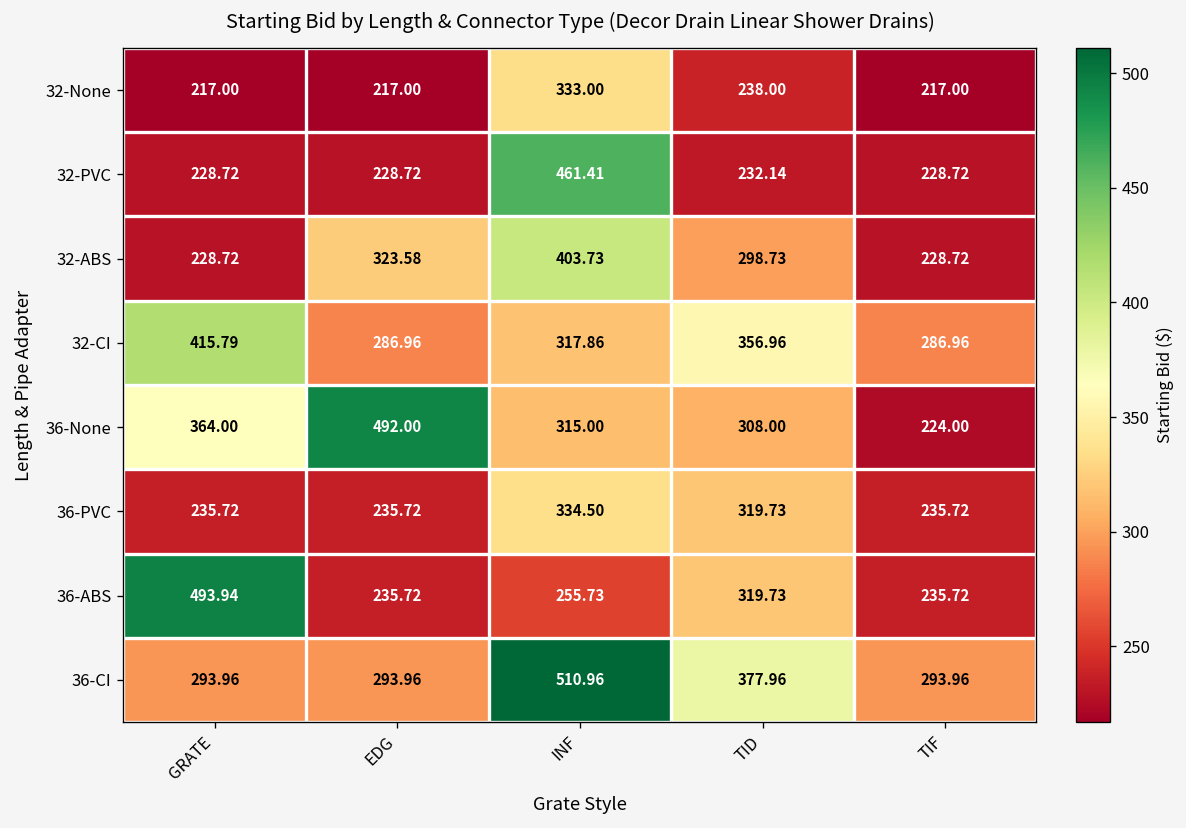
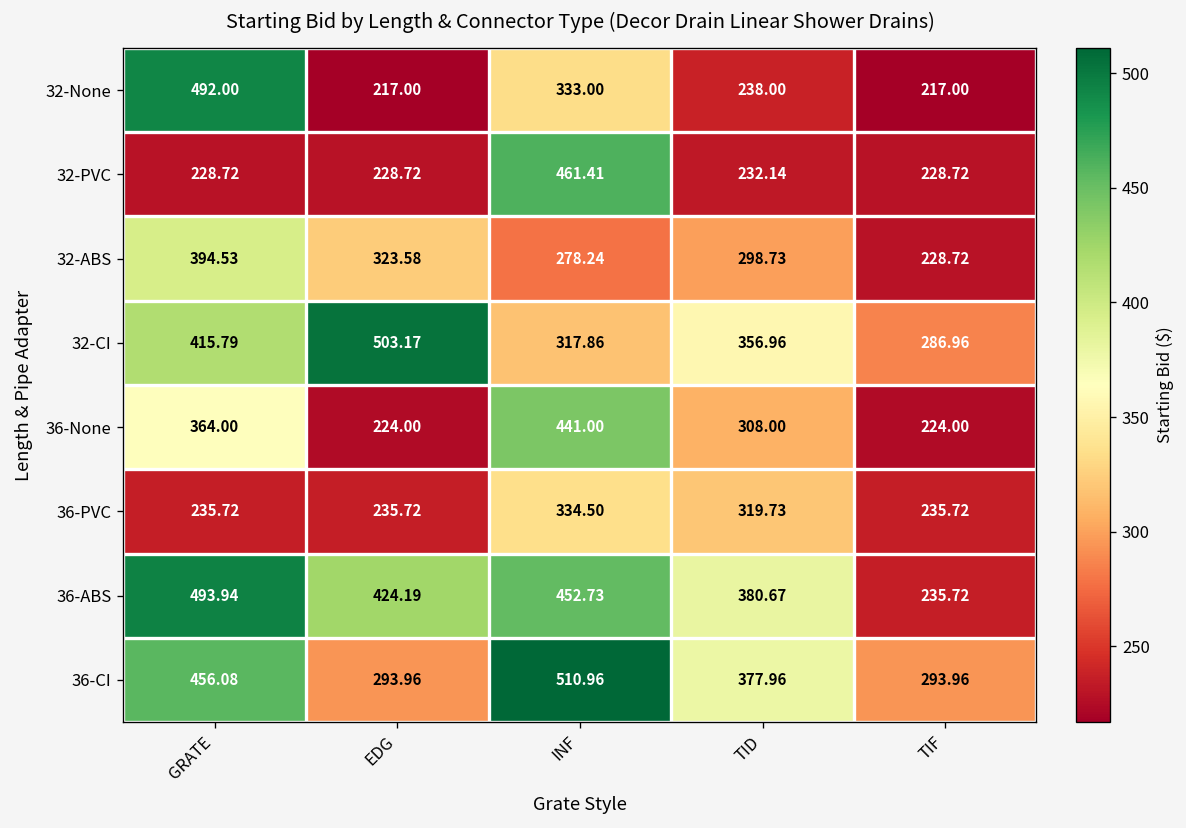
32-None, GRATE: 217.00 -> 492.00
32-ABS, GRATE: 228.72 -> 394.53
32-ABS, INF: 403.73 -> 278.24
32-CI, EDG: 286.96 -> 503.17
36-None, EDG: 492.00 -> 224.00
36-None, INF: 315.00 -> 441.00
36-ABS, EDG: 235.72 -> 424.19
36-ABS, INF: 255.73 -> 452.73
36-ABS, TID: 319.73 -> 380.67
36-CI, GRATE: 293.96 -> 456.08
